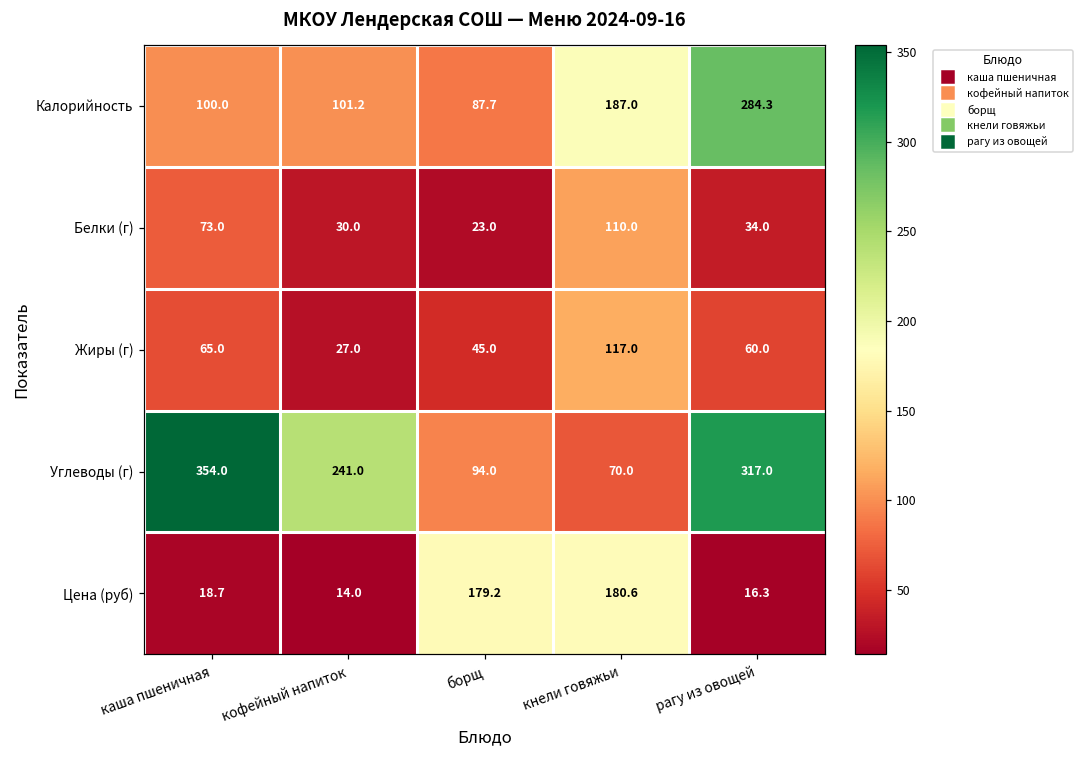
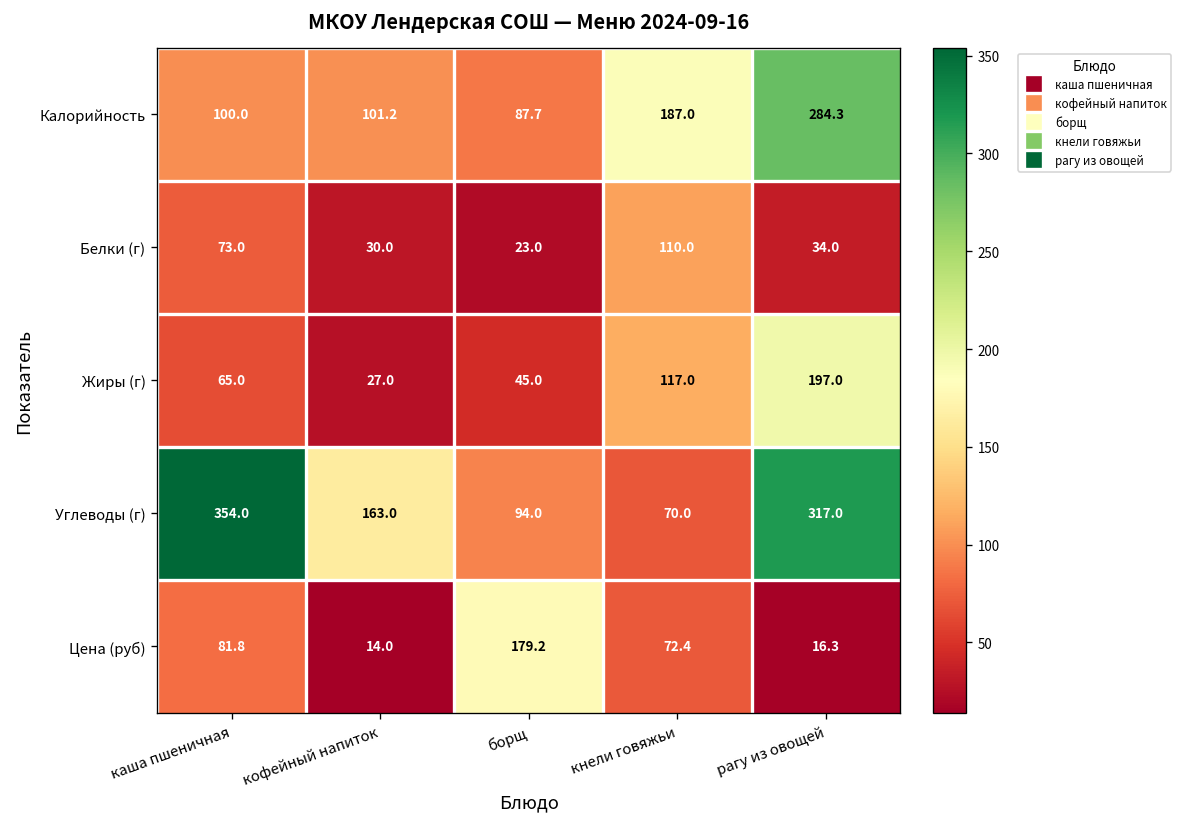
Жиры (г), рагу из овощей: 60.0 -> 197.0
Углеводы (г), кофейный напиток: 241.0 -> 163.0
Цена (руб), каша пшеничная: 18.7 -> 81.8
Цена (руб), кнели говяжьи: 180.6 -> 72.4
